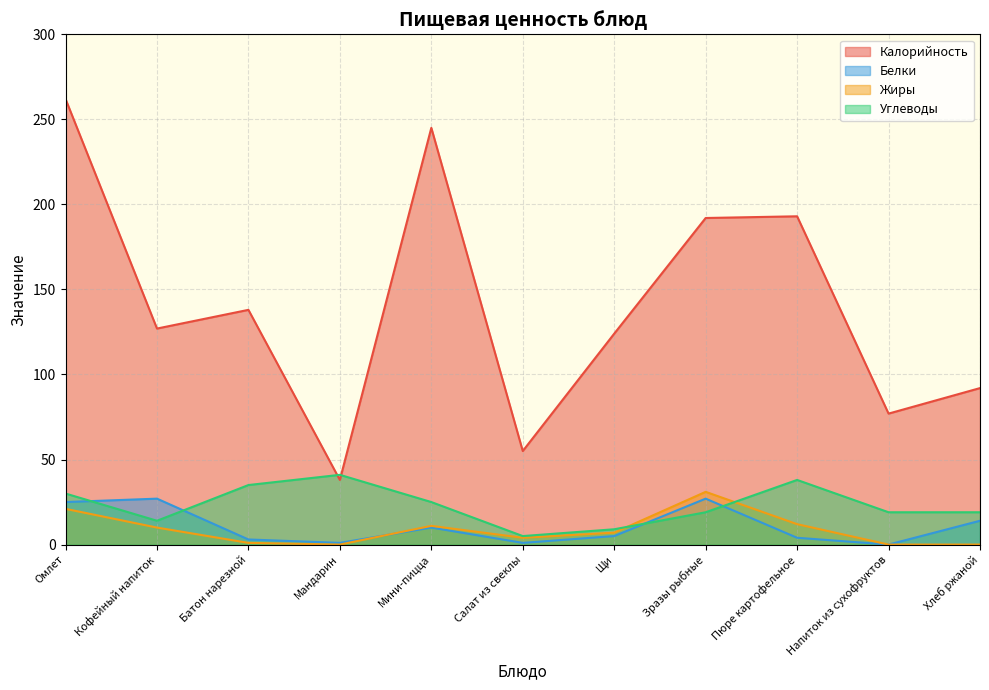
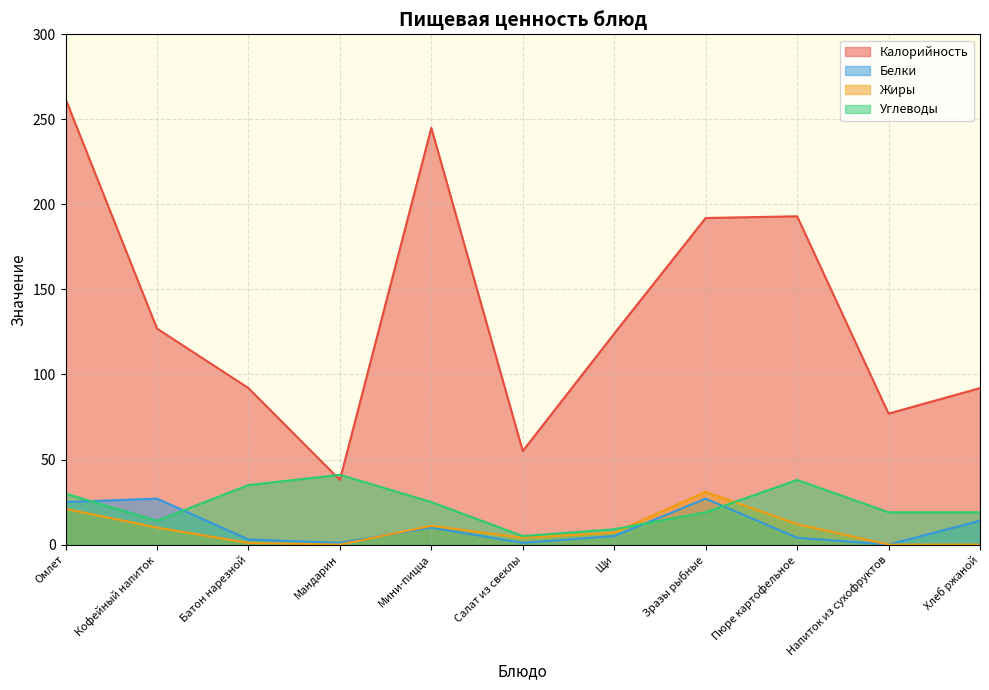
Калорийность, Батон нарезной: 138 -> 92
